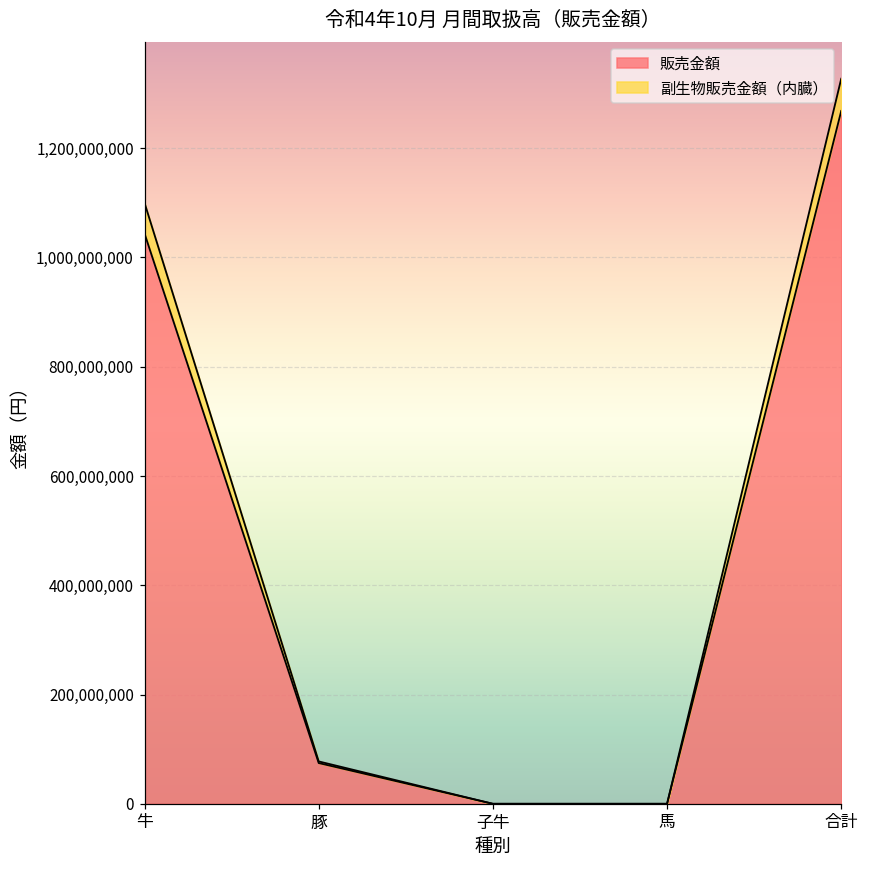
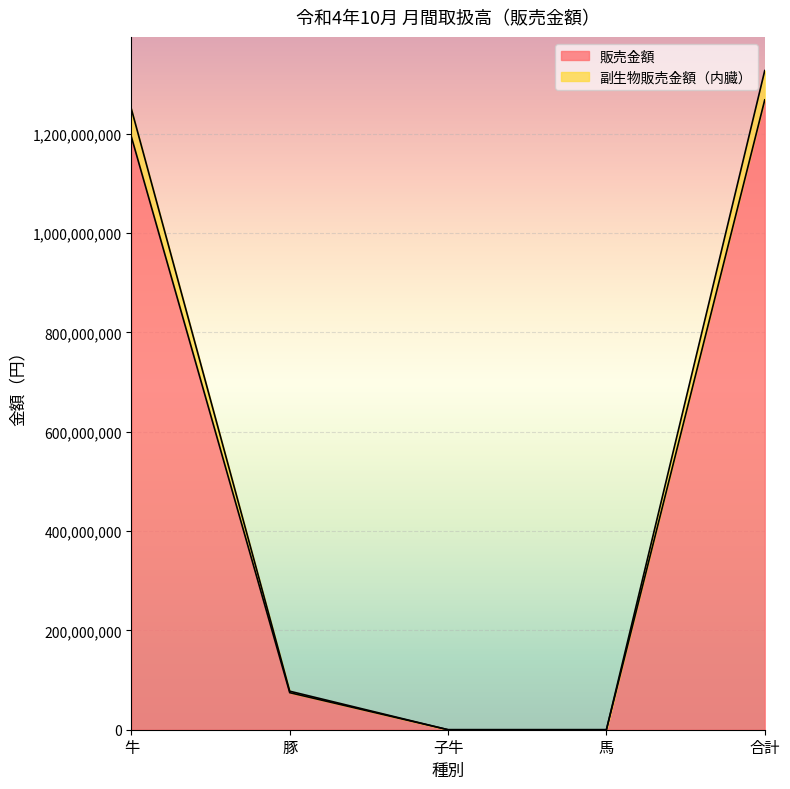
販売金額, 牛: 1,040,000,000 -> 1,190,000,000
